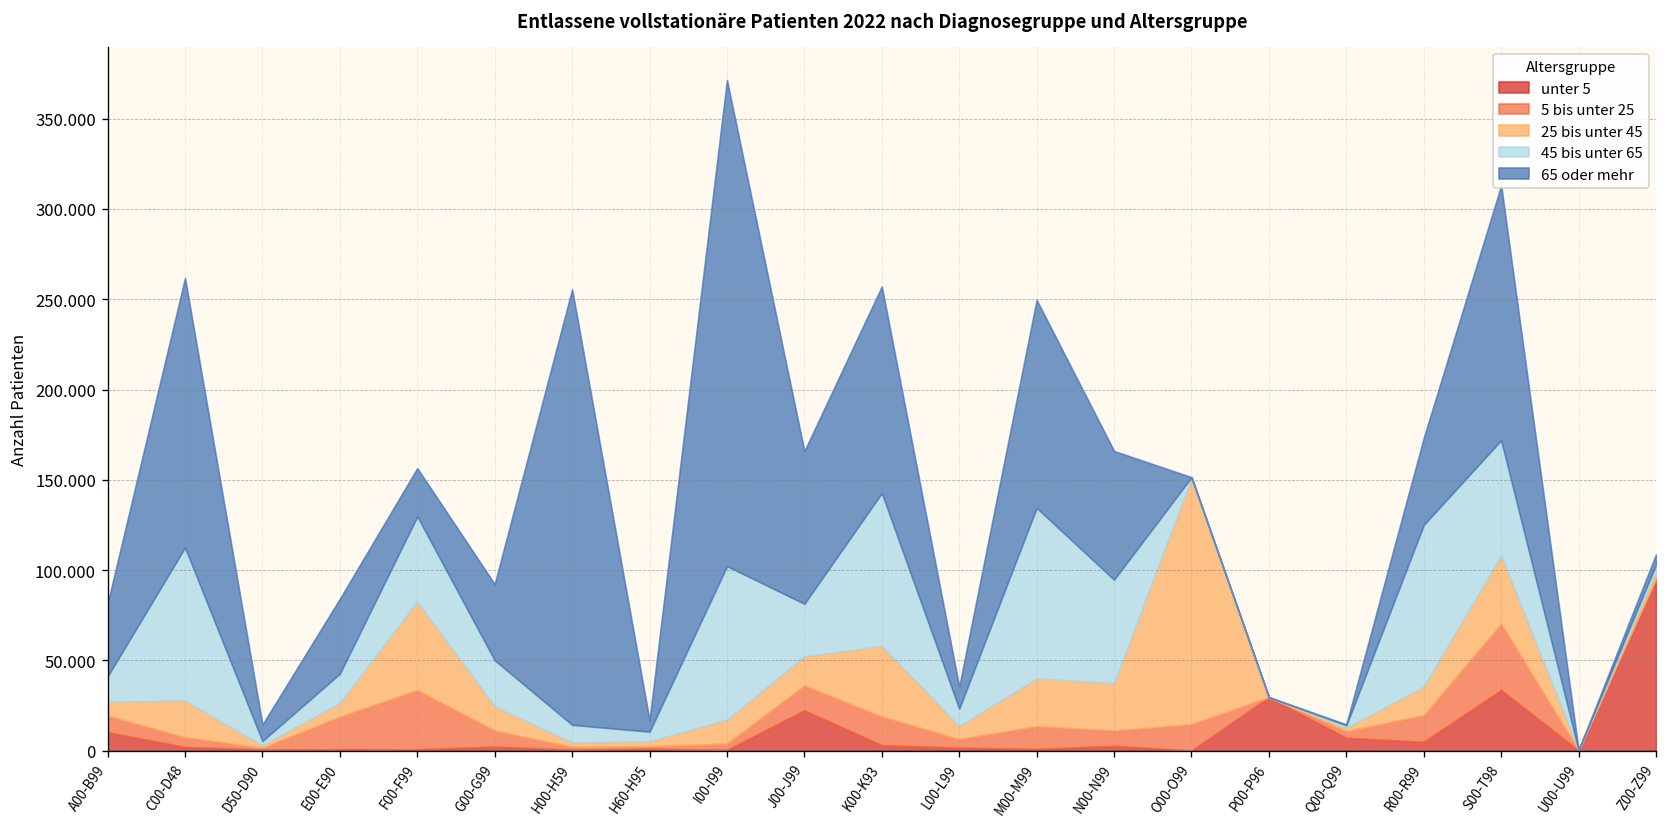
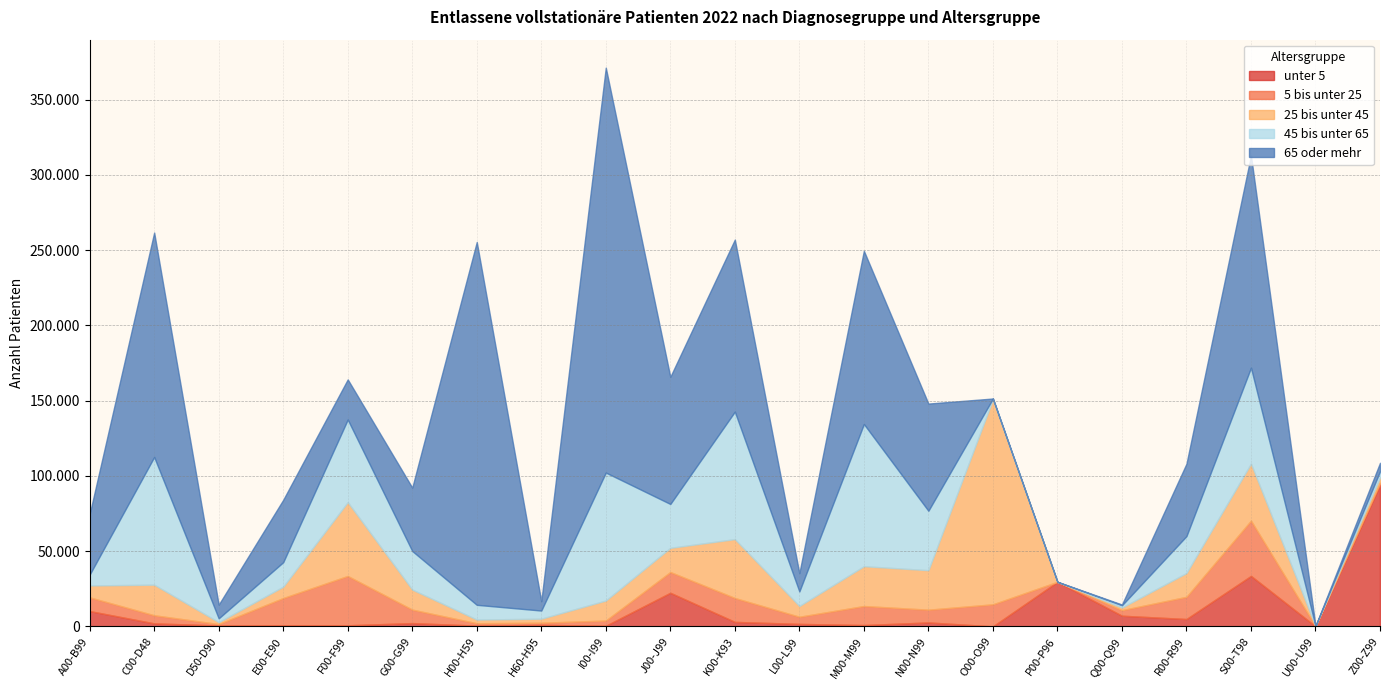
45 bis unter 65, A00-B99: 14 -> 7
45 bis unter 65, F00-F99: 47 -> 55
45 bis unter 65, N00-N99: 57 -> 39
45 bis unter 65, R00-R99: 90 -> 25
